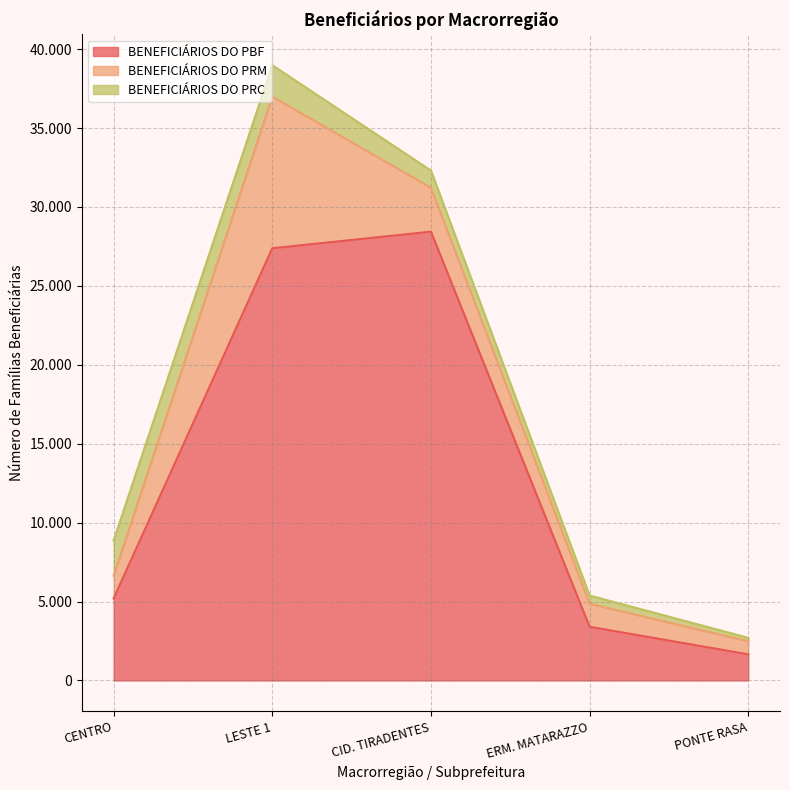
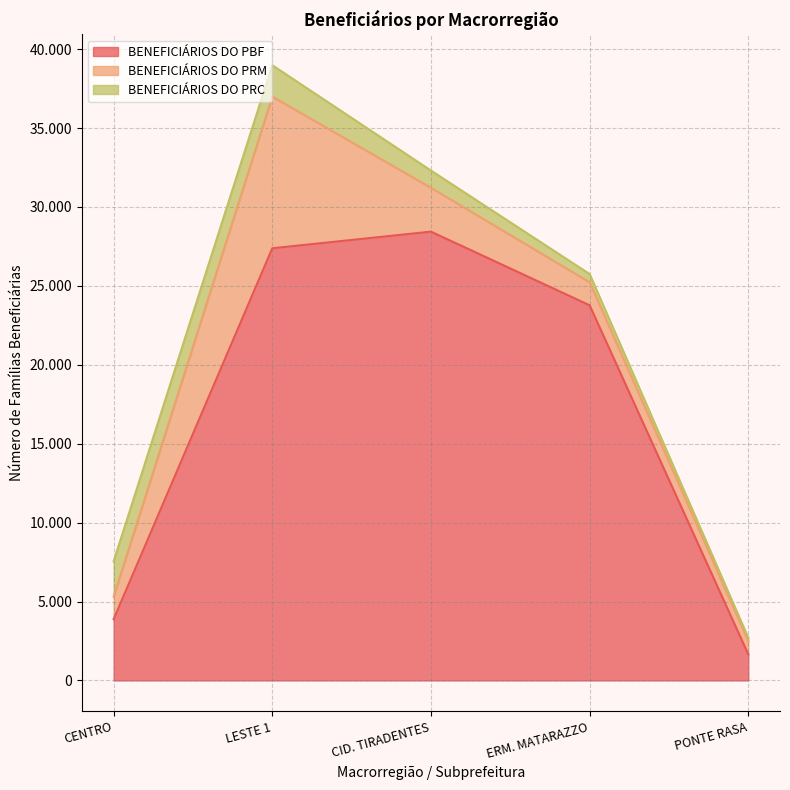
BENEFICIÁRIOS DO PBF, CENTRO: 5.2 -> 3.9
BENEFICIÁRIOS DO PBF, ERM. MATARAZZO: 3.4 -> 23.8
